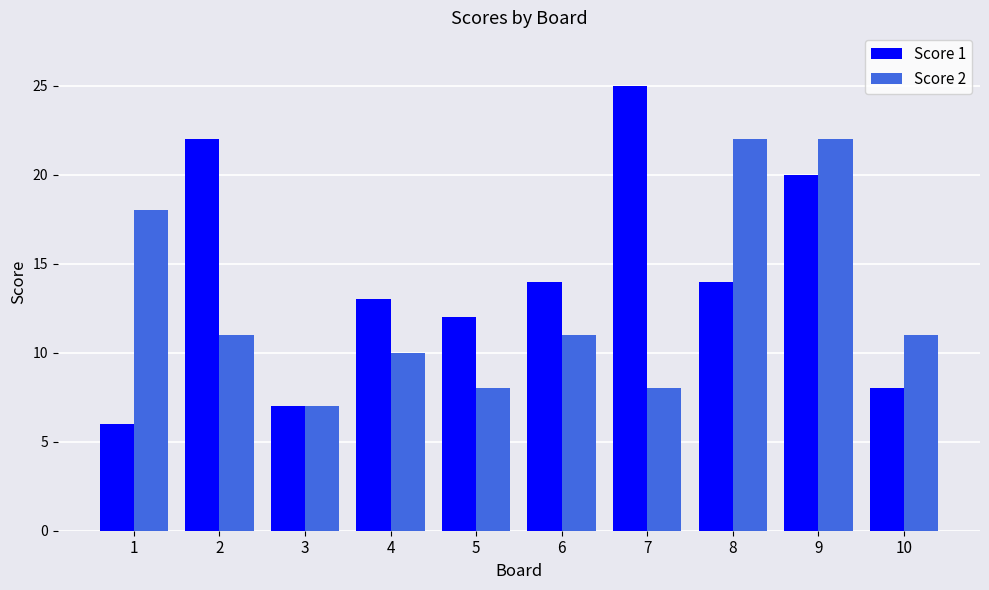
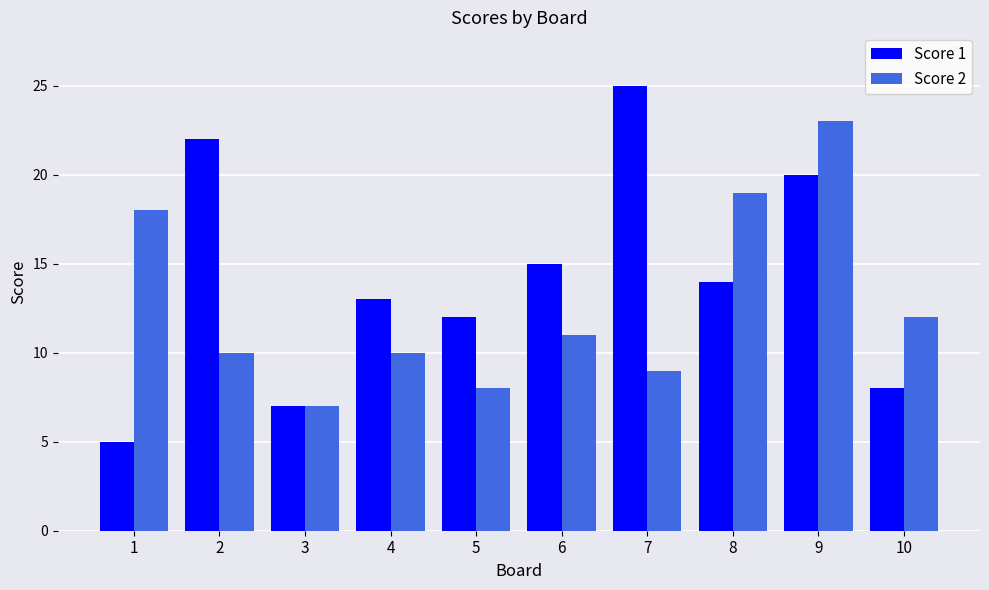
Score 1, 1: 6 -> 5
Score 2, 2: 11 -> 10
Score 1, 6: 14 -> 15
Score 2, 7: 8 -> 9
Score 2, 8: 22 -> 19
Score 2, 9: 22 -> 23
Score 2, 10: 11 -> 12
